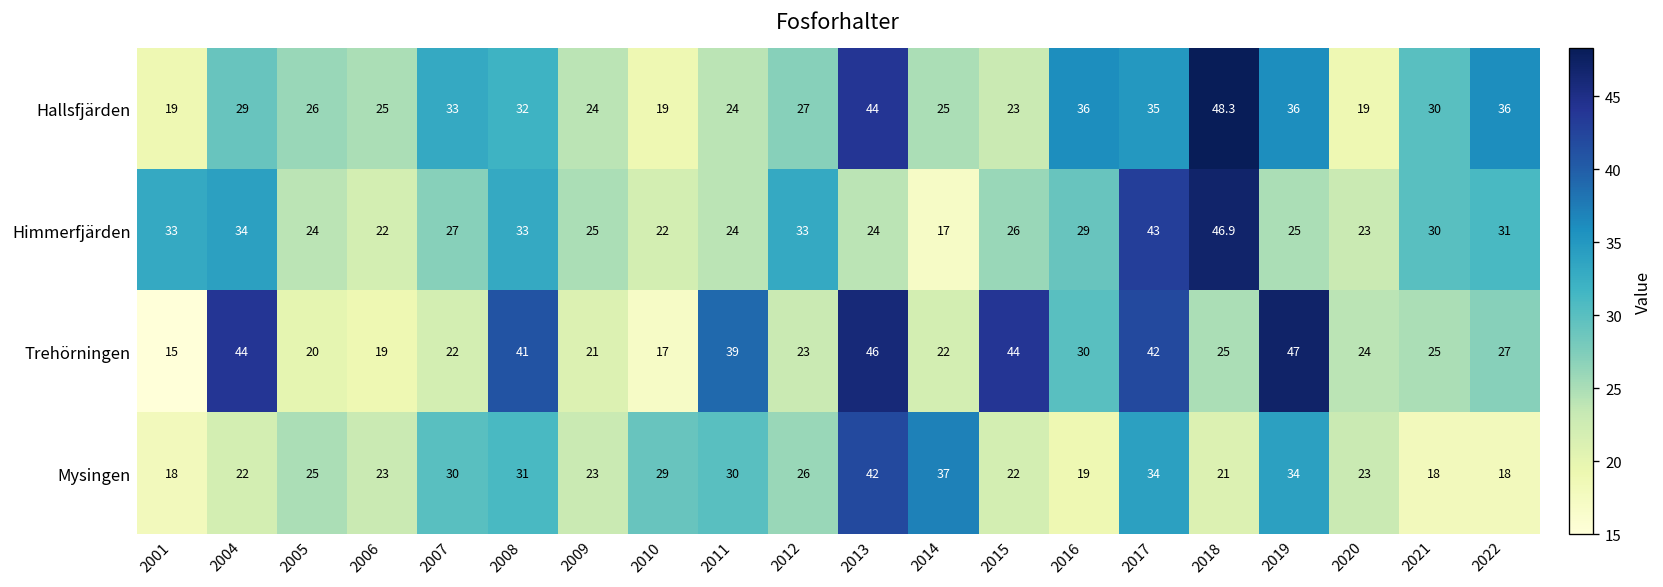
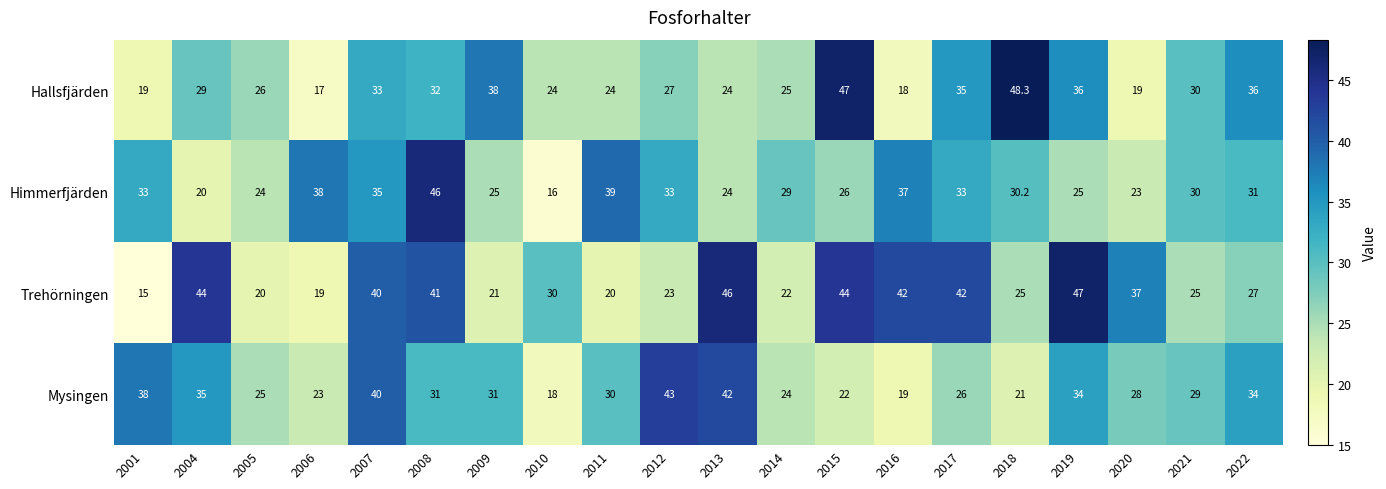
Hallsfjärden, 2006: 25 -> 17
Hallsfjärden, 2009: 24 -> 38
Hallsfjärden, 2010: 19 -> 24
Hallsfjärden, 2013: 44 -> 24
Hallsfjärden, 2015: 23 -> 47
Hallsfjärden, 2016: 36 -> 18
Himmerfjärden, 2004: 34 -> 20
Himmerfjärden, 2006: 22 -> 38
Himmerfjärden, 2007: 27 -> 35
Himmerfjärden, 2008: 33 -> 46
Himmerfjärden, 2010: 22 -> 16
Himmerfjärden, 2011: 24 -> 39
Himmerfjärden, 2014: 17 -> 29
Himmerfjärden, 2016: 29 -> 37
Himmerfjärden, 2017: 43 -> 33
Himmerfjärden, 2018: 46.9 -> 30.2
Trehörningen, 2007: 22 -> 40
Trehörningen, 2010: 17 -> 30
Trehörningen, 2011: 39 -> 20
Trehörningen, 2016: 30 -> 42
Trehörningen, 2020: 24 -> 37
Mysingen, 2001: 18 -> 38
Mysingen, 2004: 22 -> 35
Mysingen, 2007: 30 -> 40
Mysingen, 2009: 23 -> 31
Mysingen, 2010: 29 -> 18
Mysingen, 2012: 26 -> 43
Mysingen, 2014: 37 -> 24
Mysingen, 2017: 34 -> 26
Mysingen, 2020: 23 -> 28
Mysingen, 2021: 18 -> 29
Mysingen, 2022: 18 -> 34
